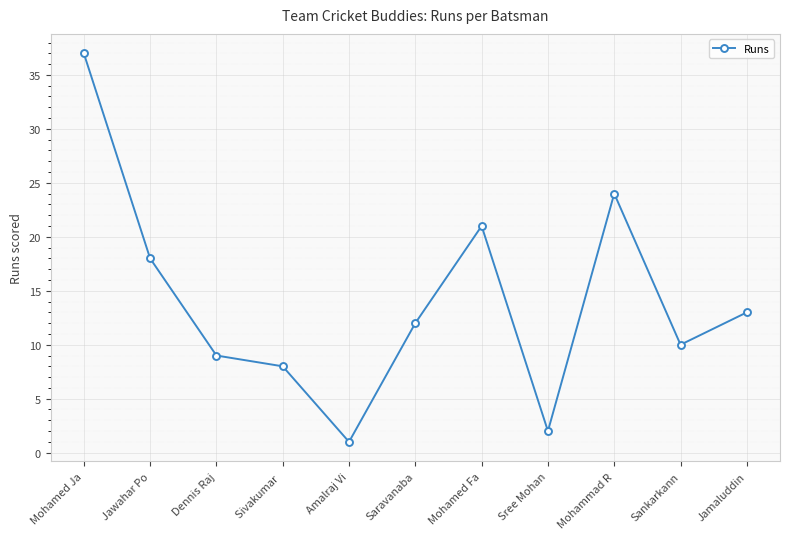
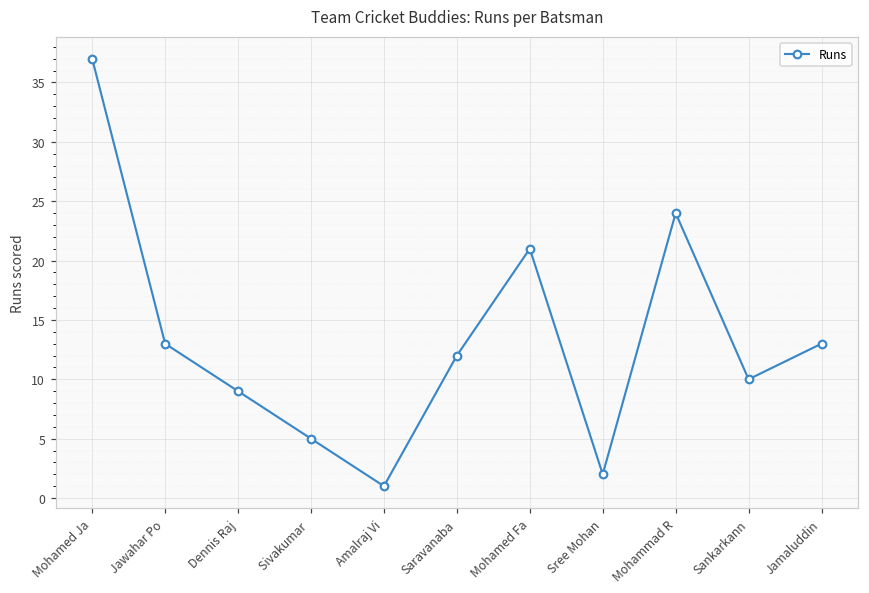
Jawahar Po: 18 -> 13
Sivakumar: 8 -> 5
